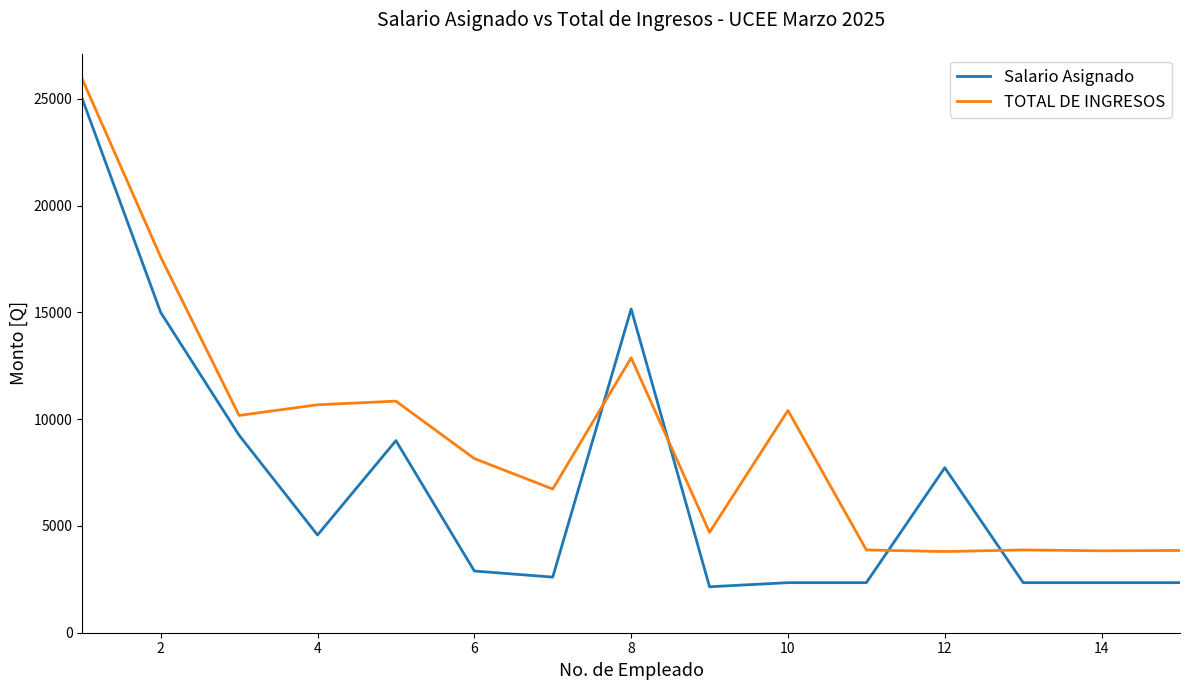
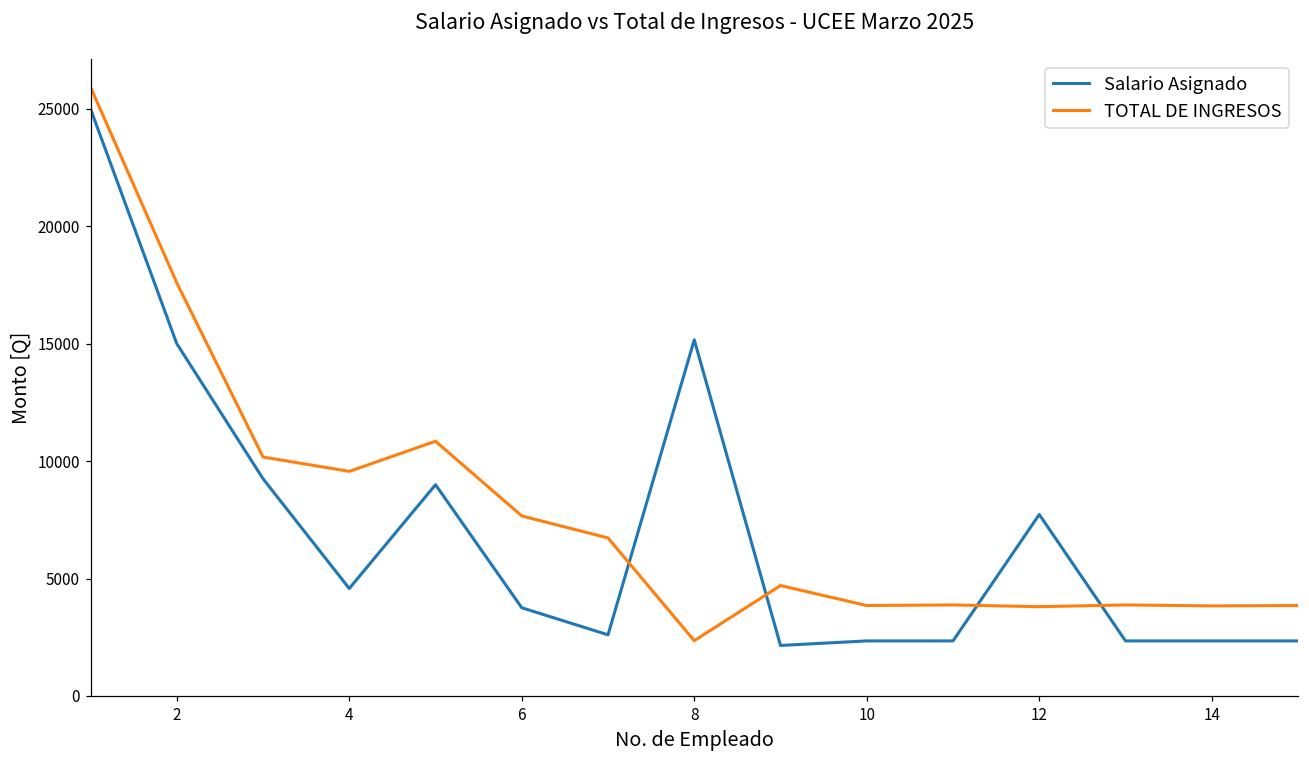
TOTAL DE INGRESOS, 4: 10700 -> 9600
Salario Asignado, 6: 2900 -> 3800
TOTAL DE INGRESOS, 6: 8200 -> 7700
TOTAL DE INGRESOS, 8: 12900 -> 2400
TOTAL DE INGRESOS, 10: 10400 -> 3900
